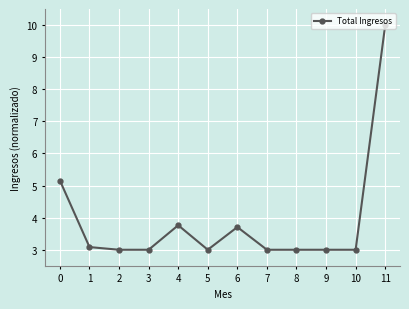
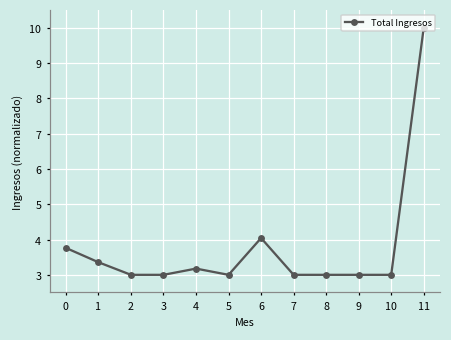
0: 5.2 -> 3.8
1: 3.1 -> 3.4
4: 3.8 -> 3.2
6: 3.7 -> 4.0
